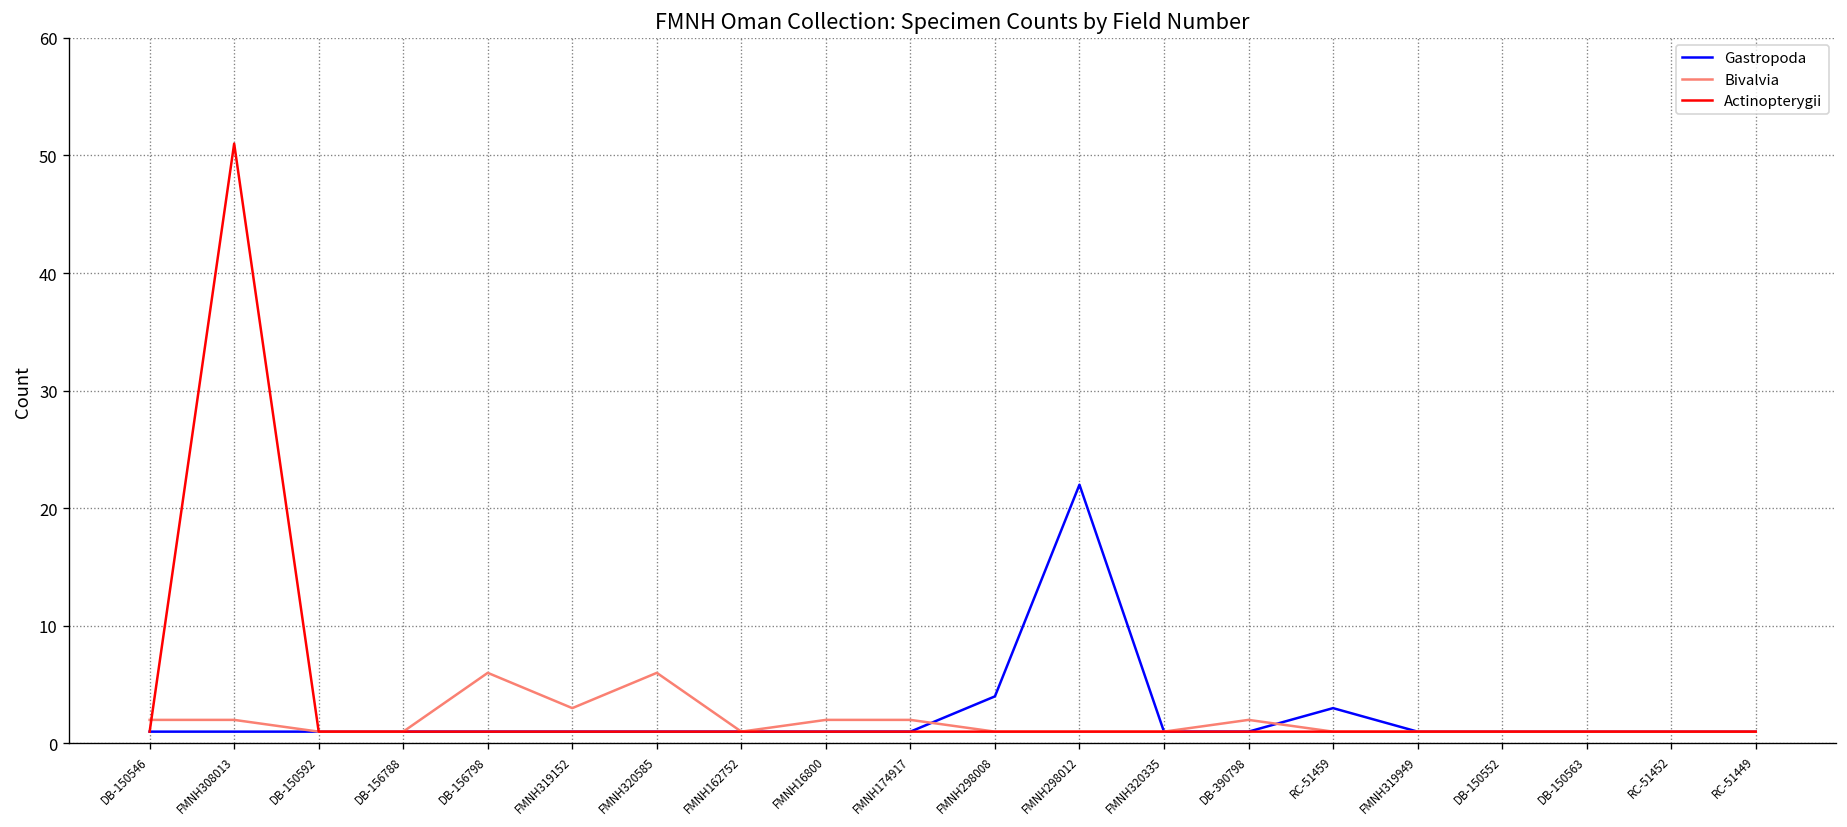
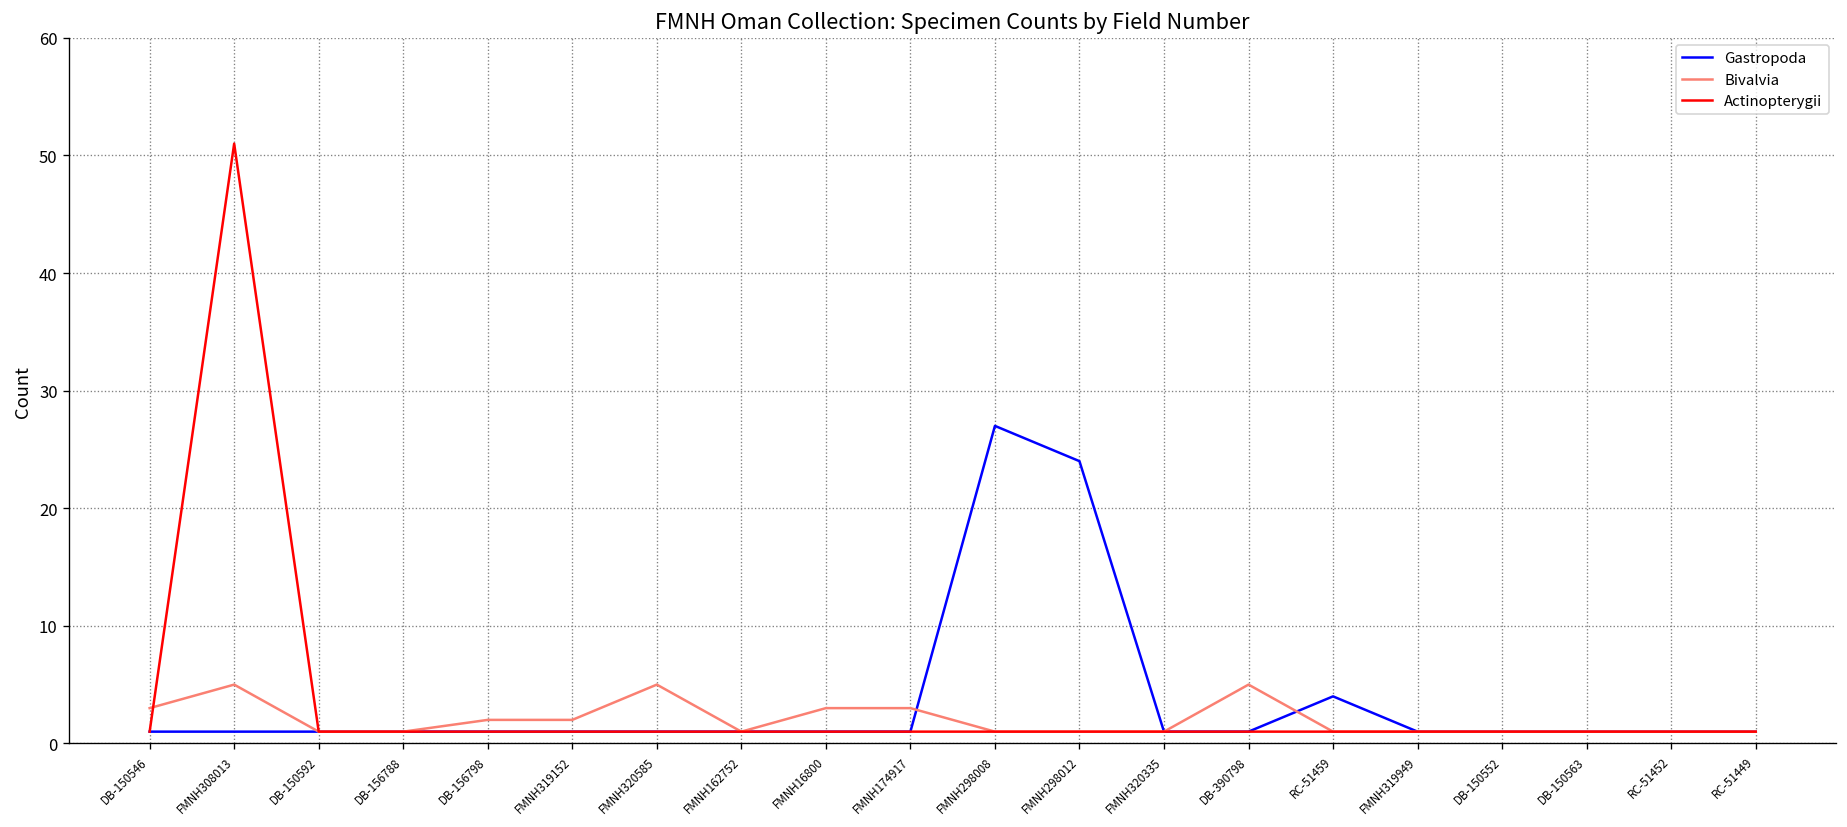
Bivalvia, DB-150546: 2 -> 3
Bivalvia, FMNH308013: 2 -> 5
Bivalvia, DB-156798: 6 -> 2
Bivalvia, FMNH319152: 3 -> 2
Bivalvia, FMNH320585: 6 -> 5
Bivalvia, FMNH16800: 2 -> 3
Bivalvia, FMNH174917: 2 -> 3
Gastropoda, FMNH298008: 4 -> 27
Gastropoda, FMNH298012: 22 -> 24
Bivalvia, DB-390798: 2 -> 5
Gastropoda, RC-51459: 3 -> 4
